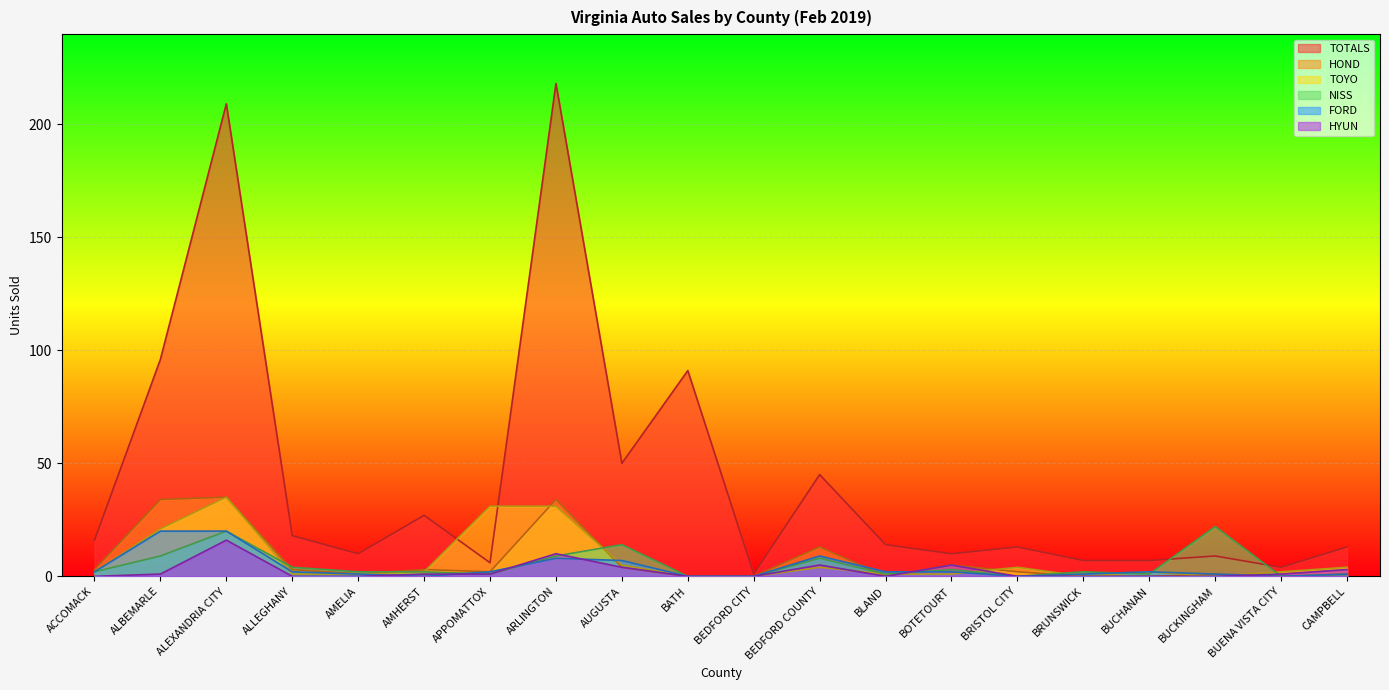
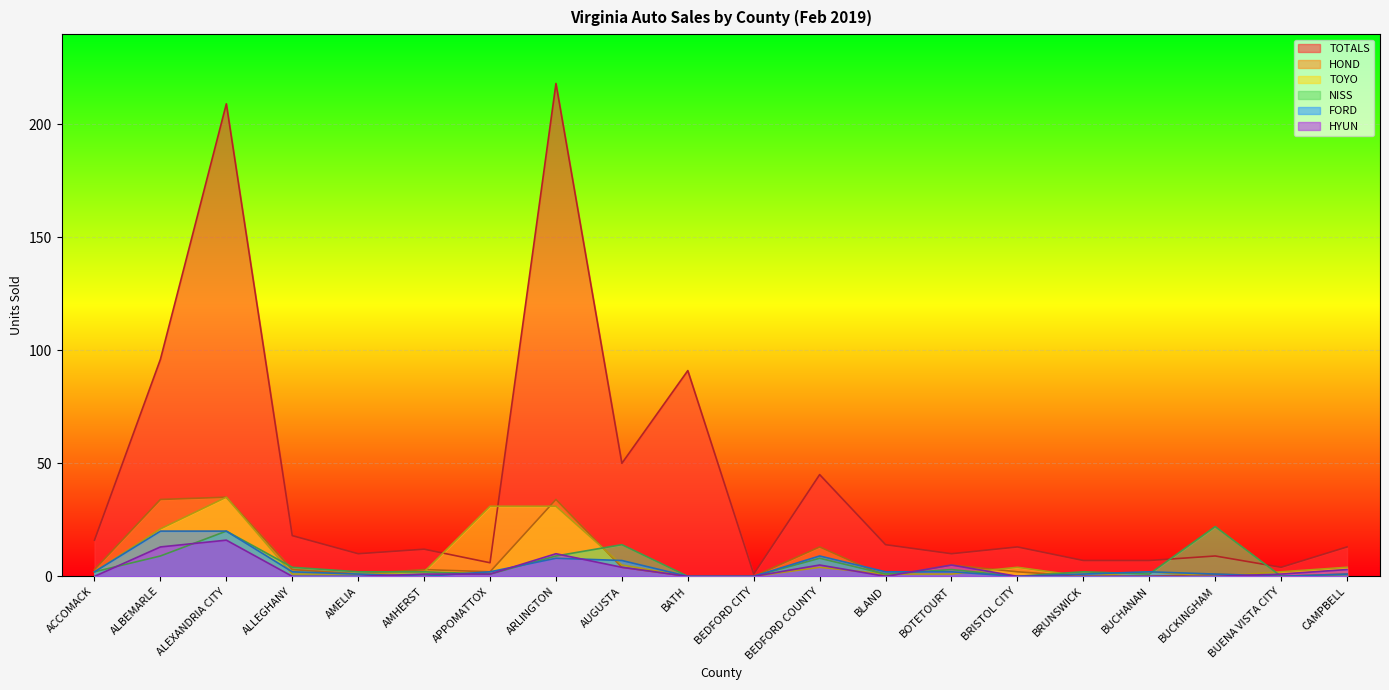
HYUN, ALBEMARLE: 1 -> 13
TOTALS, AMHERST: 27 -> 12
